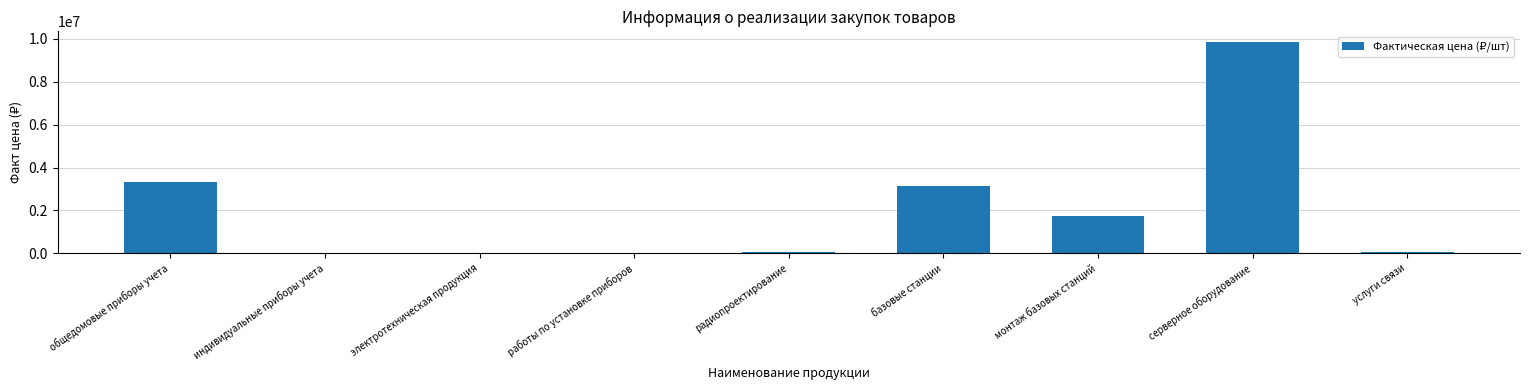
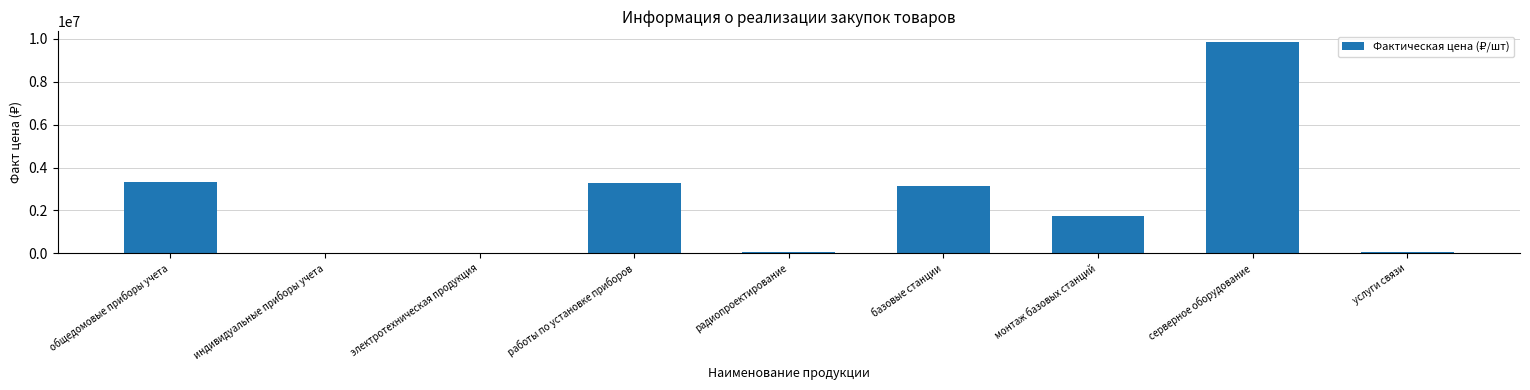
работы по установке приборов: 0 -> 3300000
